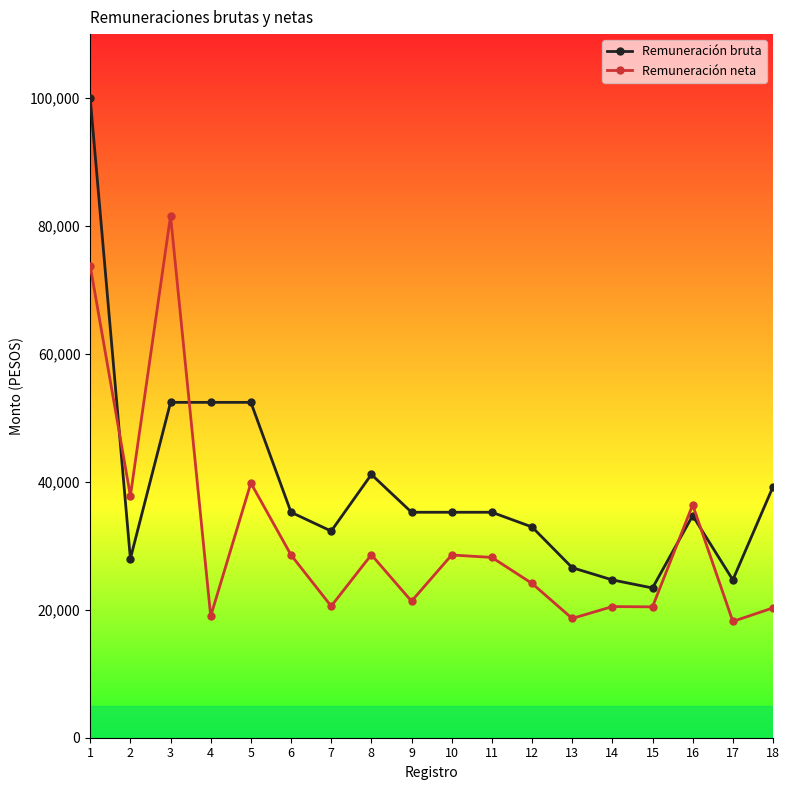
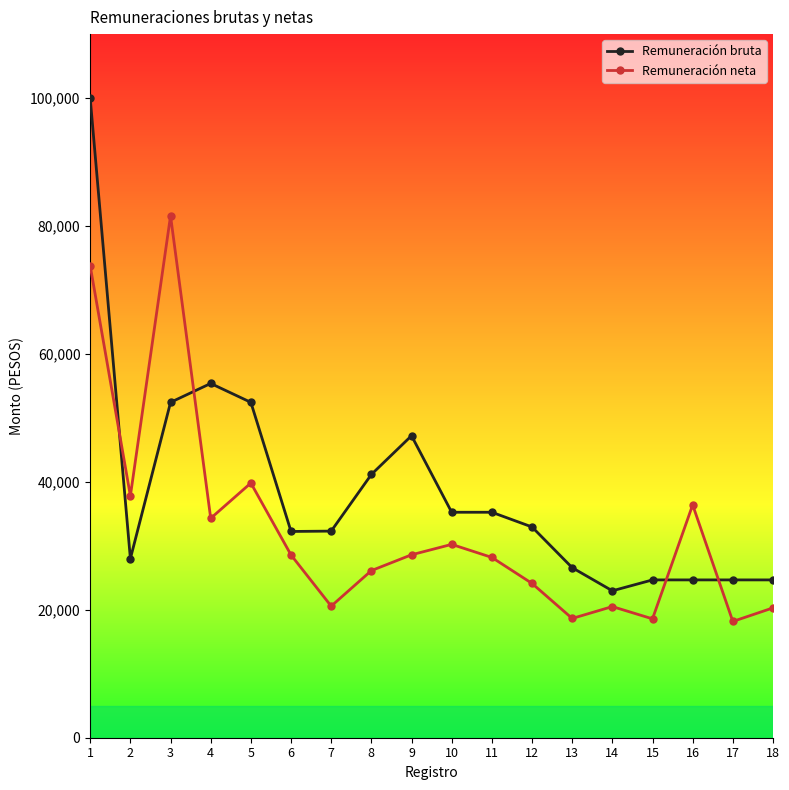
Remuneración bruta, 4: 52,000 -> 55,000
Remuneración neta, 4: 19,000 -> 34,000
Remuneración bruta, 6: 35,000 -> 32,000
Remuneración neta, 8: 29,000 -> 26,000
Remuneración bruta, 9: 35,000 -> 47,000
Remuneración neta, 9: 21,000 -> 29,000
Remuneración neta, 10: 29,000 -> 30,000
Remuneración bruta, 14: 25,000 -> 23,000
Remuneración bruta, 15: 23,000 -> 25,000
Remuneración neta, 15: 20,000 -> 19,000
Remuneración bruta, 16: 35,000 -> 25,000
Remuneración bruta, 18: 39,000 -> 25,000
